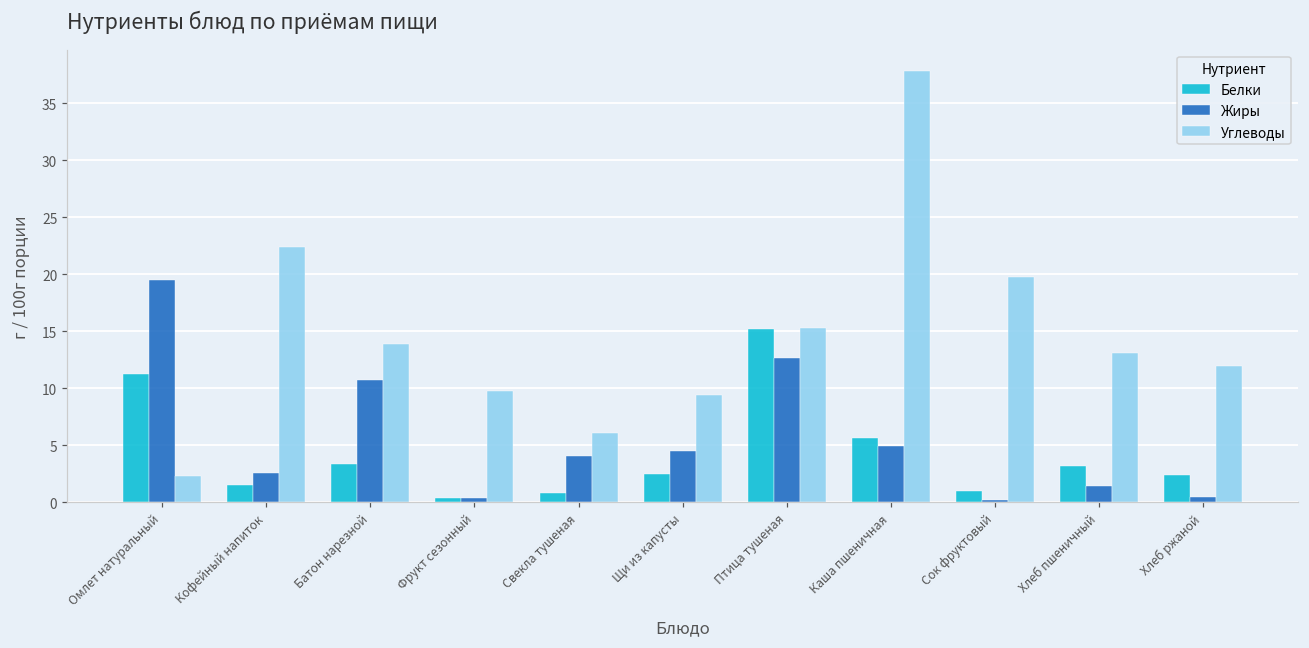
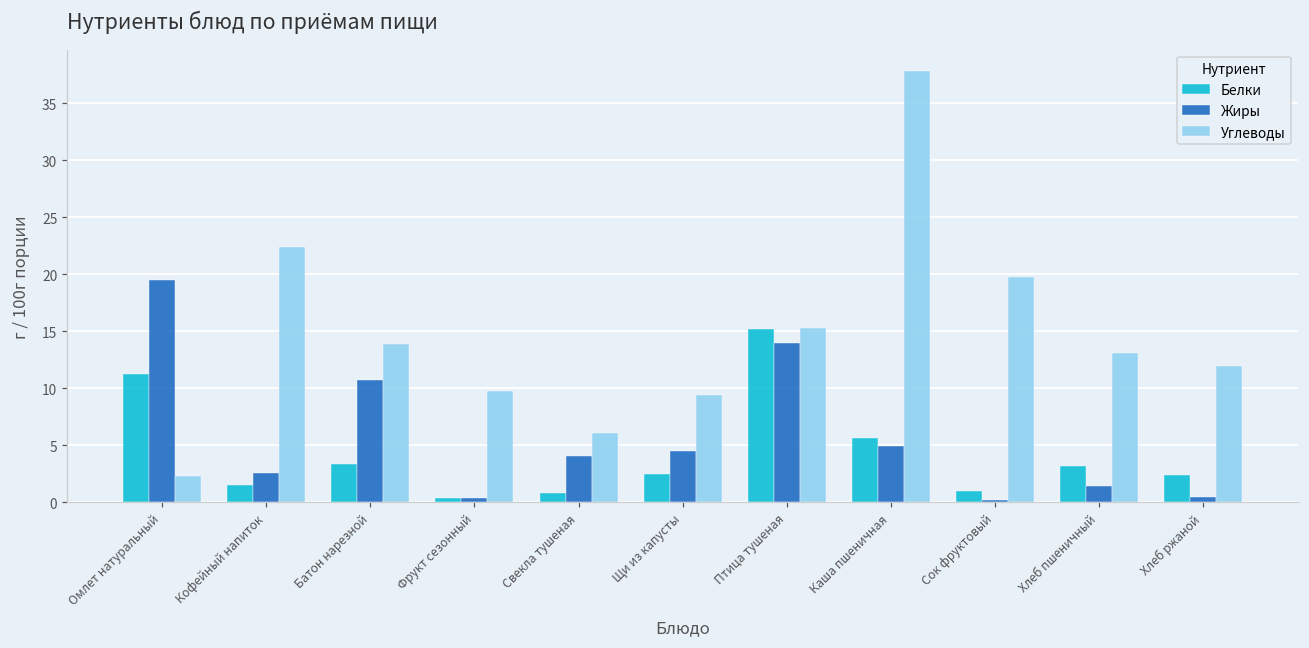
Жиры, Птица тушеная: 12.7 -> 14.0
